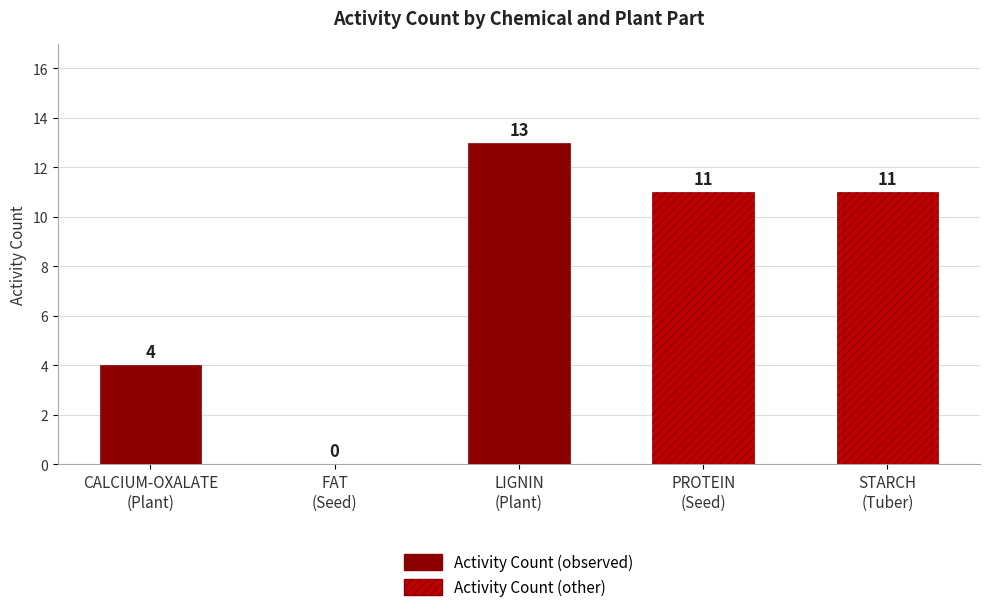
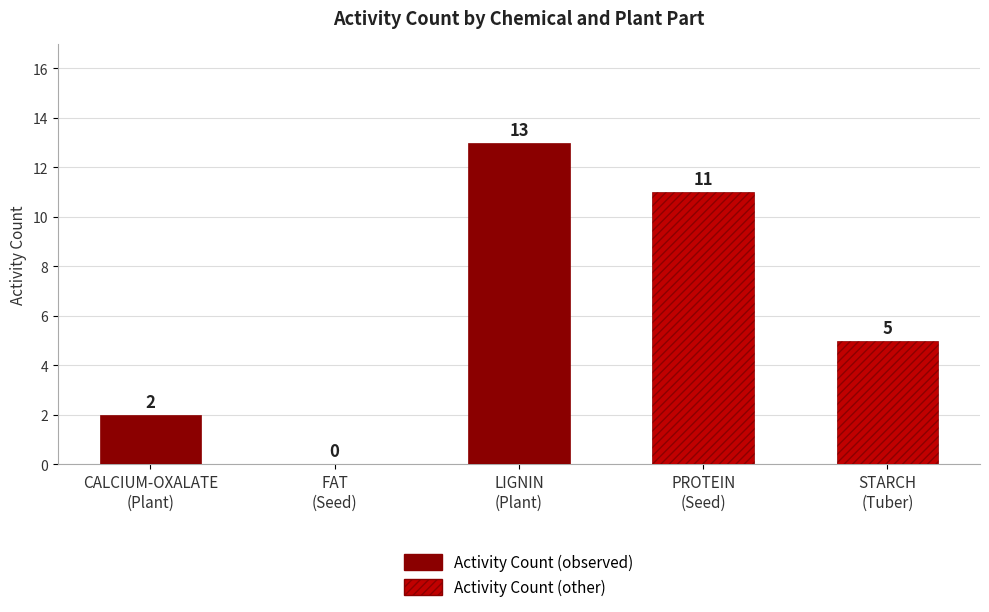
CALCIUM-OXALATE (Plant): 4 -> 2
STARCH (Tuber): 11 -> 5
